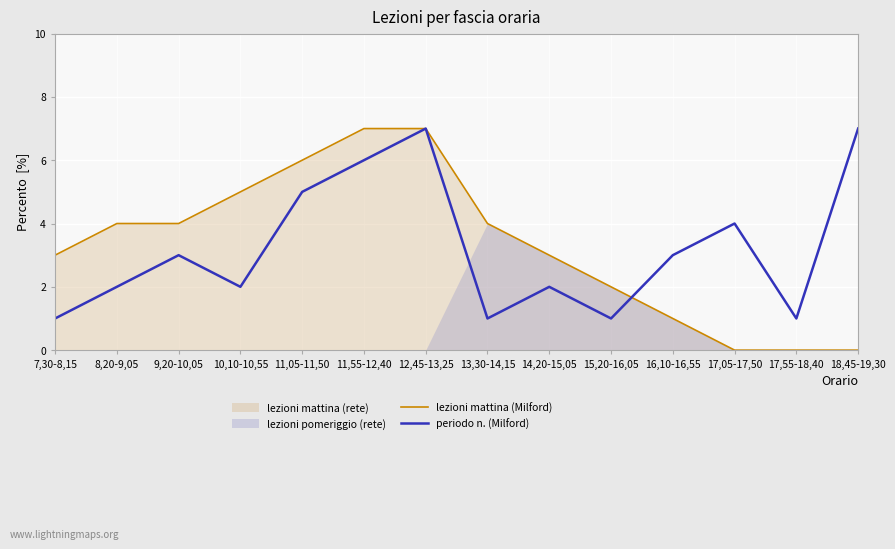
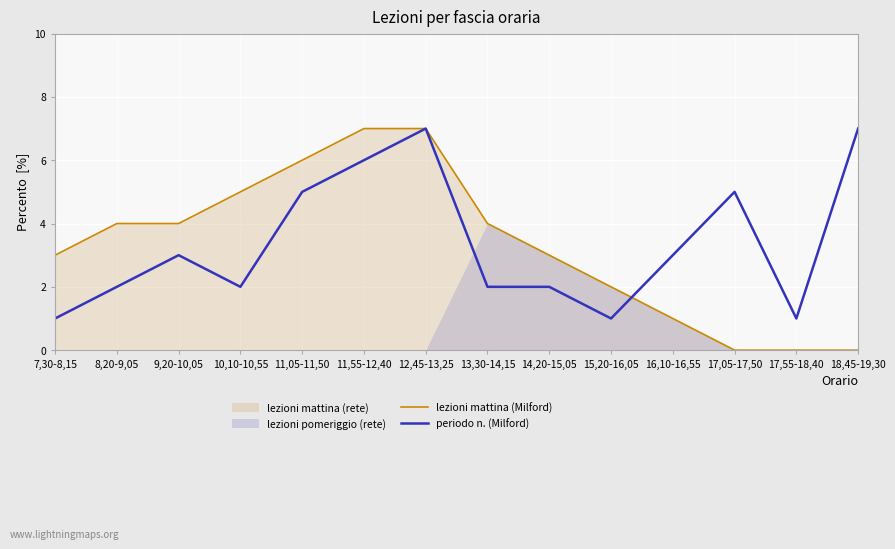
periodo n. (Milford), 13,30-14,15: 1 -> 2
periodo n. (Milford), 17,05-17,50: 4 -> 5
